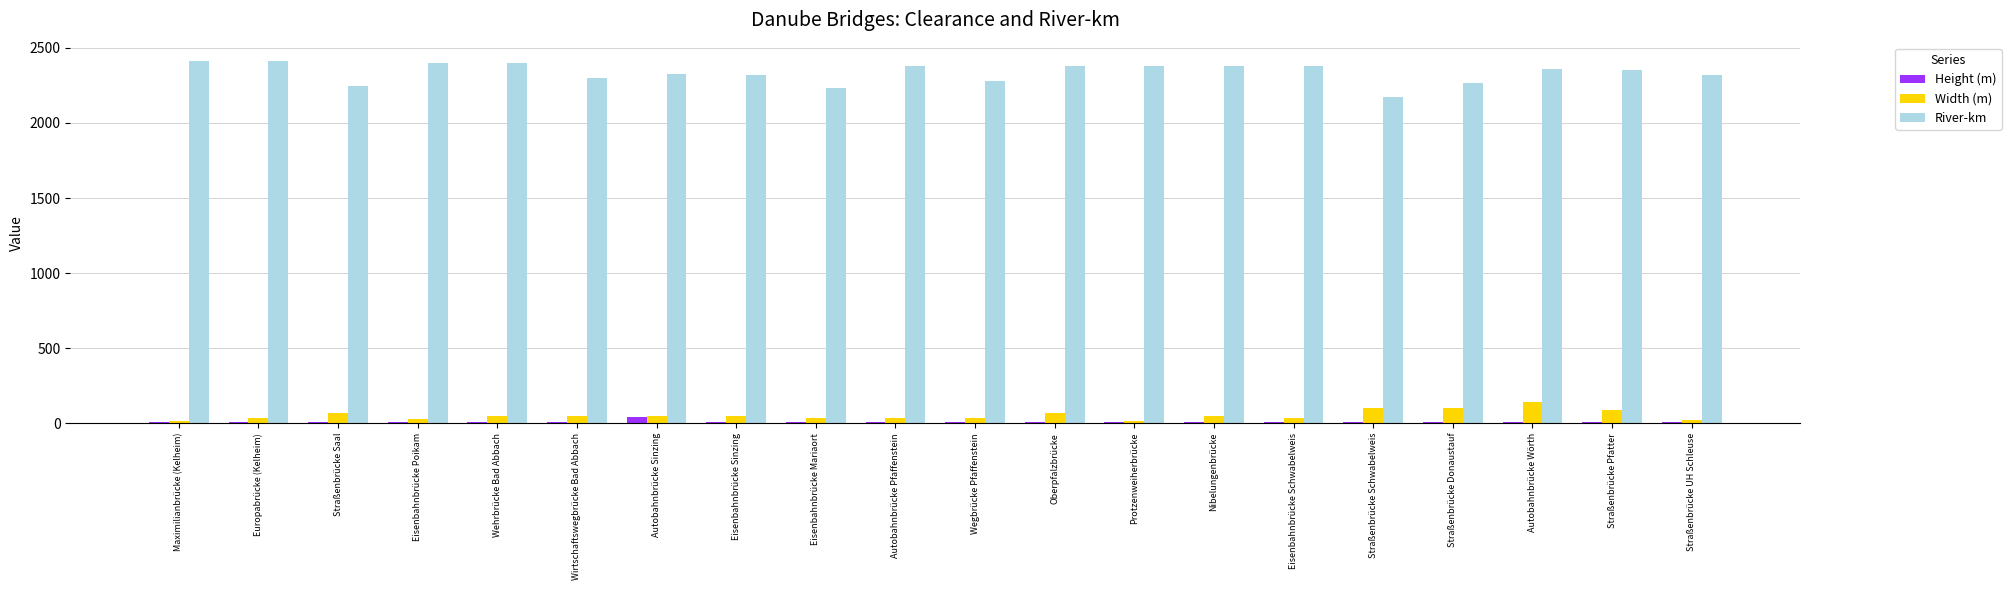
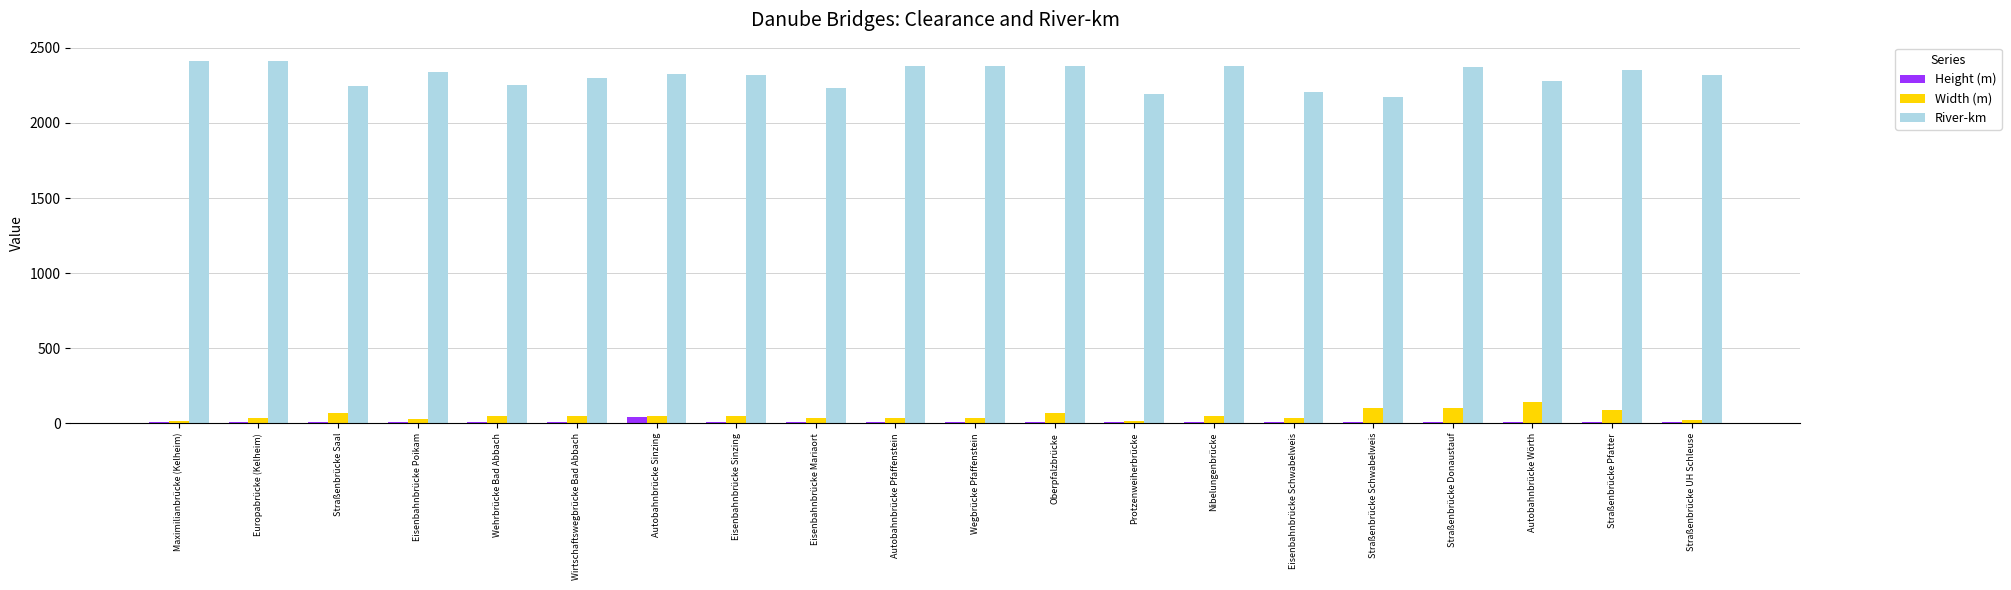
River-km, Eisenbahnbrücke Poikam: 2400 -> 2340
River-km, Wehrbrücke Bad Abbach: 2400 -> 2250
River-km, Wegbrücke Pfaffenstein: 2280 -> 2380
River-km, Protzenweiherbrücke: 2380 -> 2190
River-km, Eisenbahnbrücke Schwabelweis: 2380 -> 2200
River-km, Straßenbrücke Donaustauf: 2260 -> 2370
River-km, Autobahnbrücke Wörth: 2360 -> 2280
